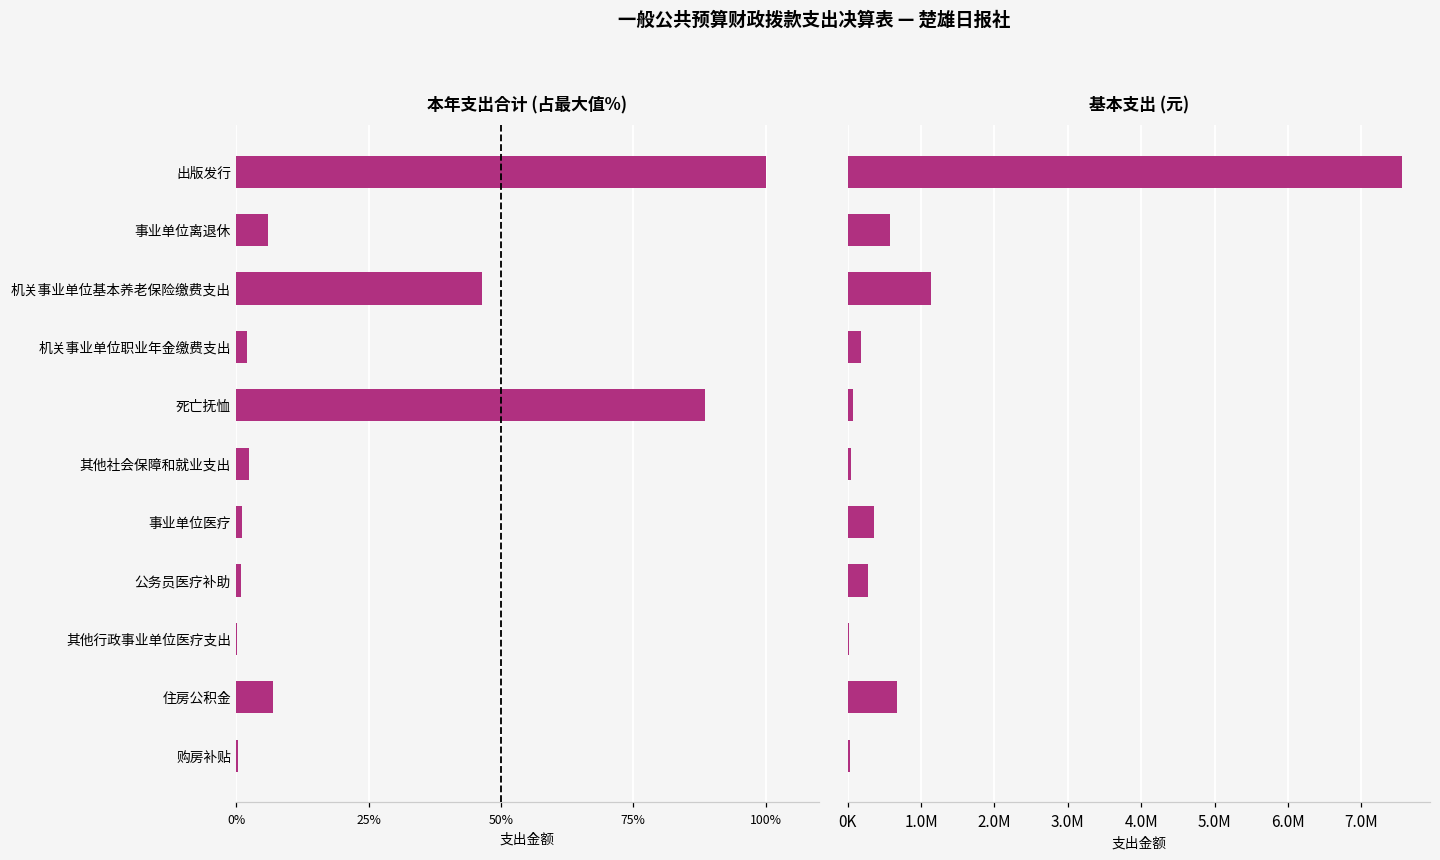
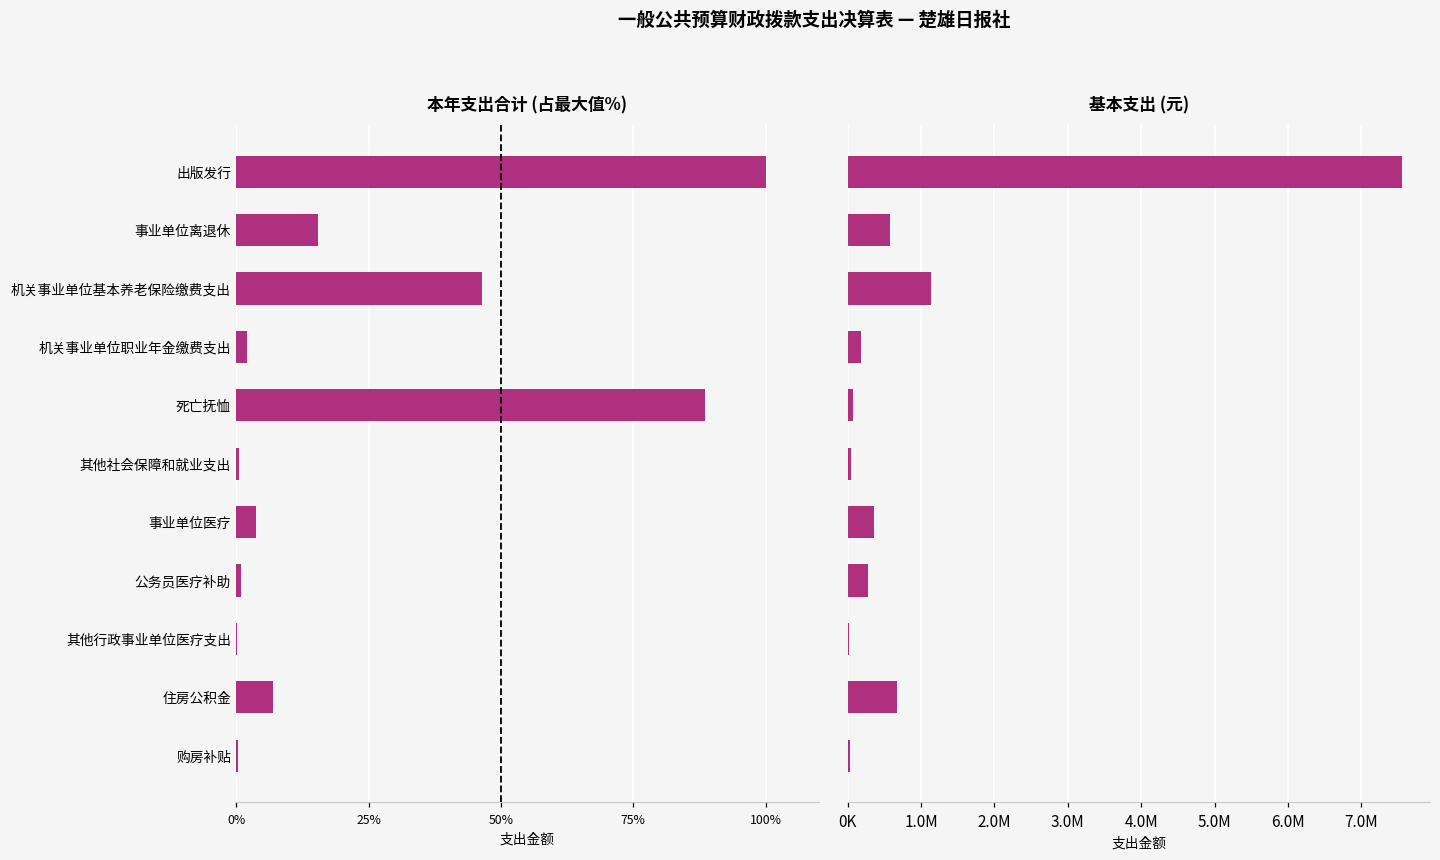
本年支出合计 (占最大值%), 事业单位离退休: 6% -> 15%
本年支出合计 (占最大值%), 其他社会保障和就业支出: 2% -> 0%
本年支出合计 (占最大值%), 事业单位医疗: 1% -> 4%
